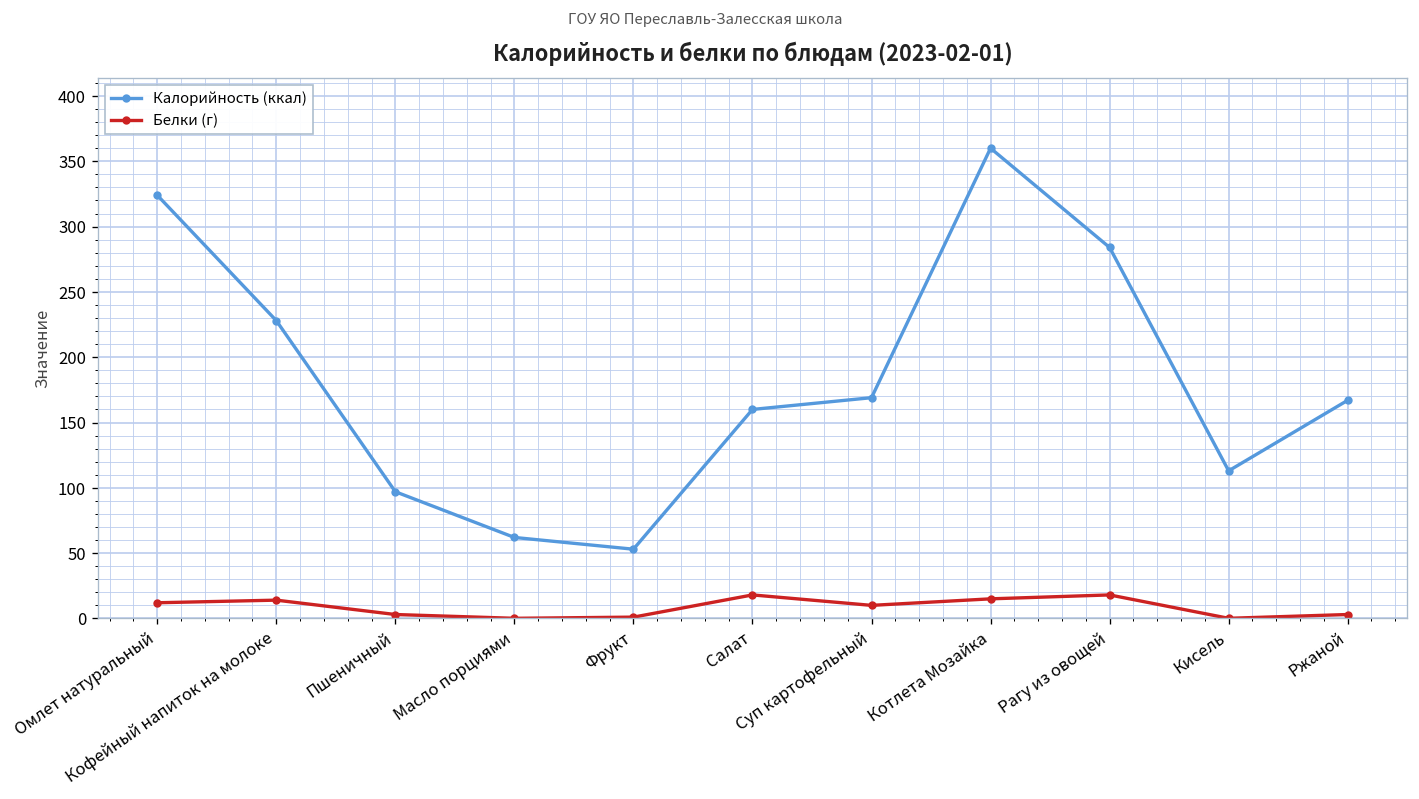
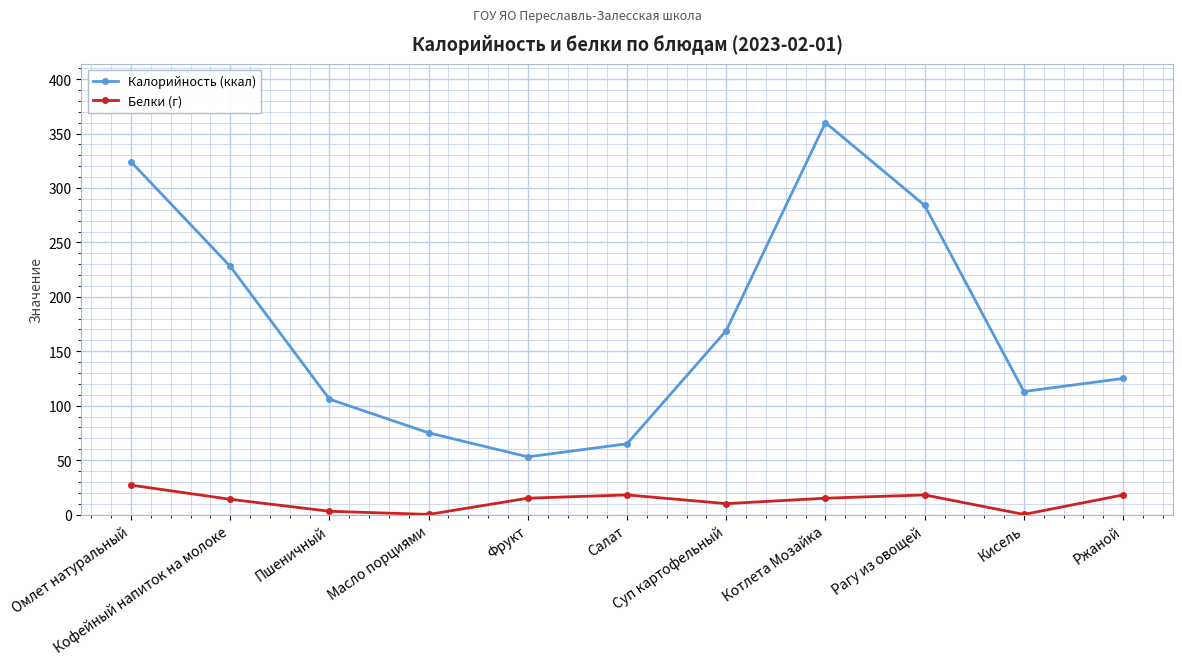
Белки (г), Омлет натуральный: 12 -> 27
Калорийность (ккал), Пшеничный: 97 -> 106
Калорийность (ккал), Масло порциями: 62 -> 75
Белки (г), Фрукт: 1 -> 15
Калорийность (ккал), Салат: 160 -> 65
Калорийность (ккал), Ржаной: 167 -> 125
Белки (г), Ржаной: 3 -> 18
